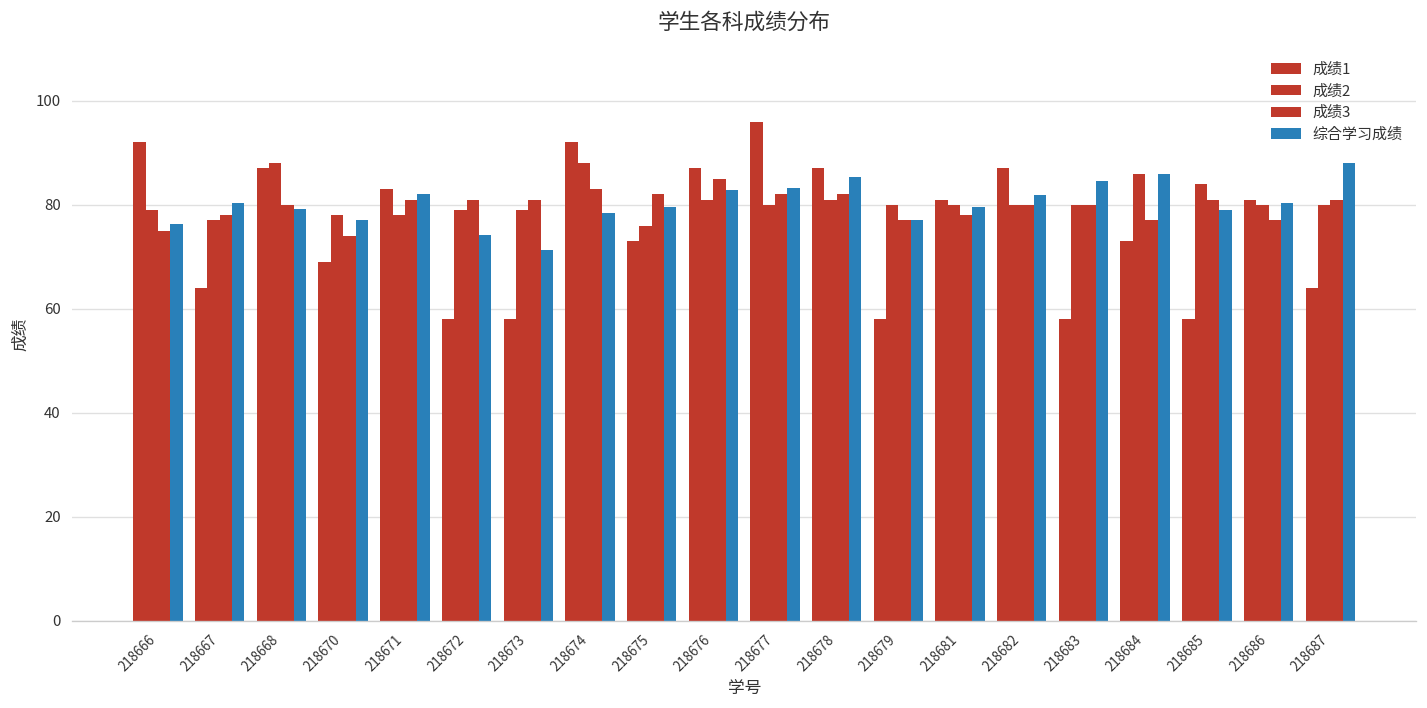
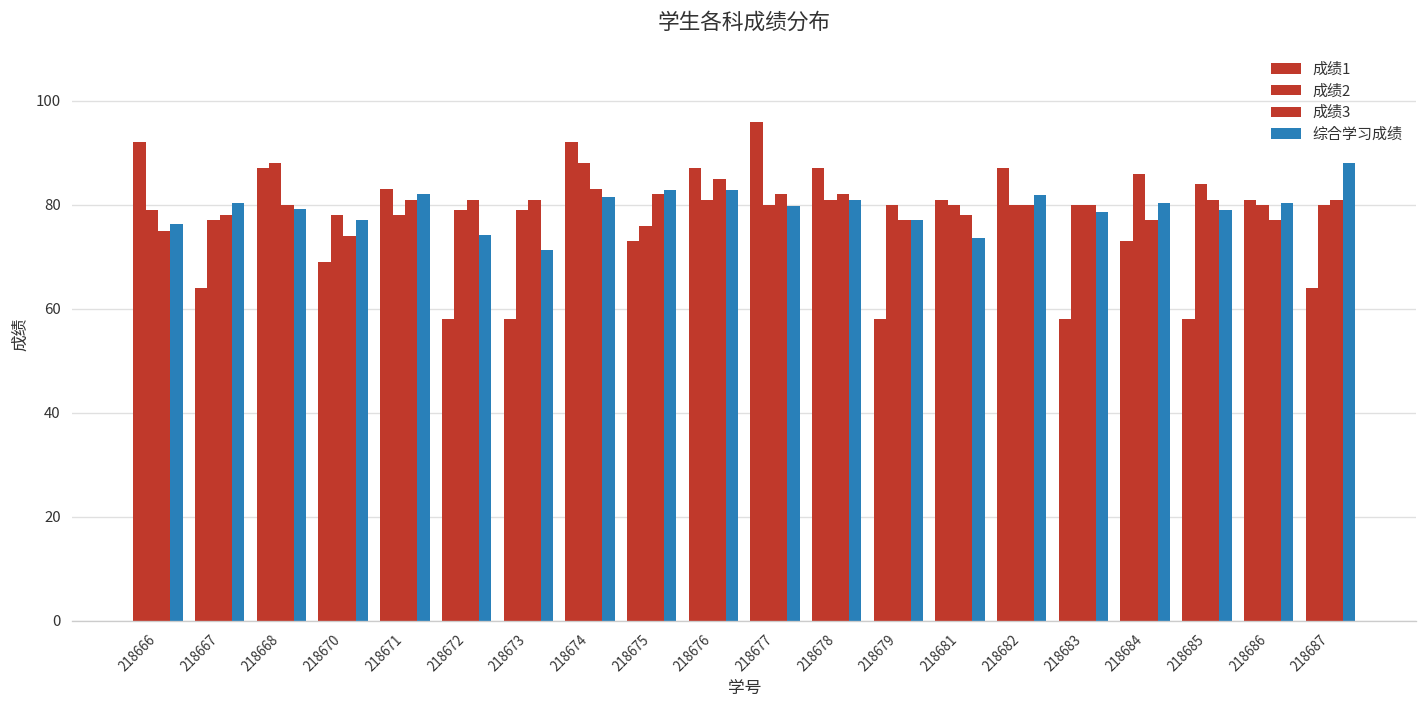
综合学习成绩, 218674: 78 -> 82
综合学习成绩, 218675: 80 -> 83
综合学习成绩, 218677: 83 -> 80
综合学习成绩, 218678: 85 -> 81
综合学习成绩, 218681: 80 -> 74
综合学习成绩, 218683: 84 -> 79
综合学习成绩, 218684: 86 -> 80
